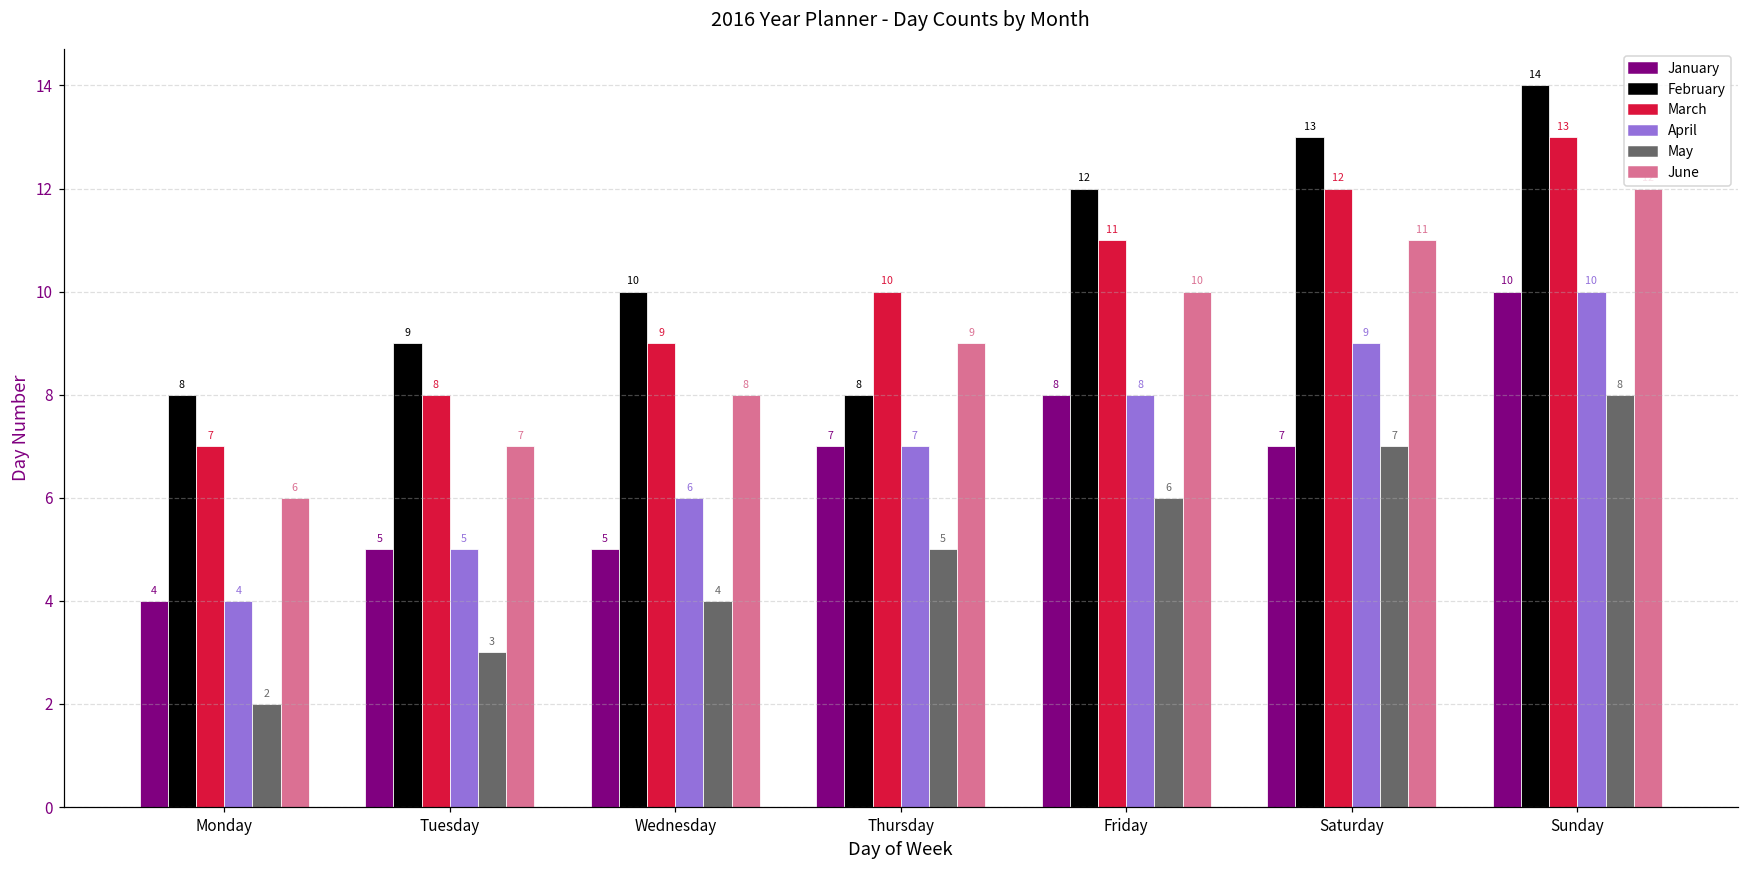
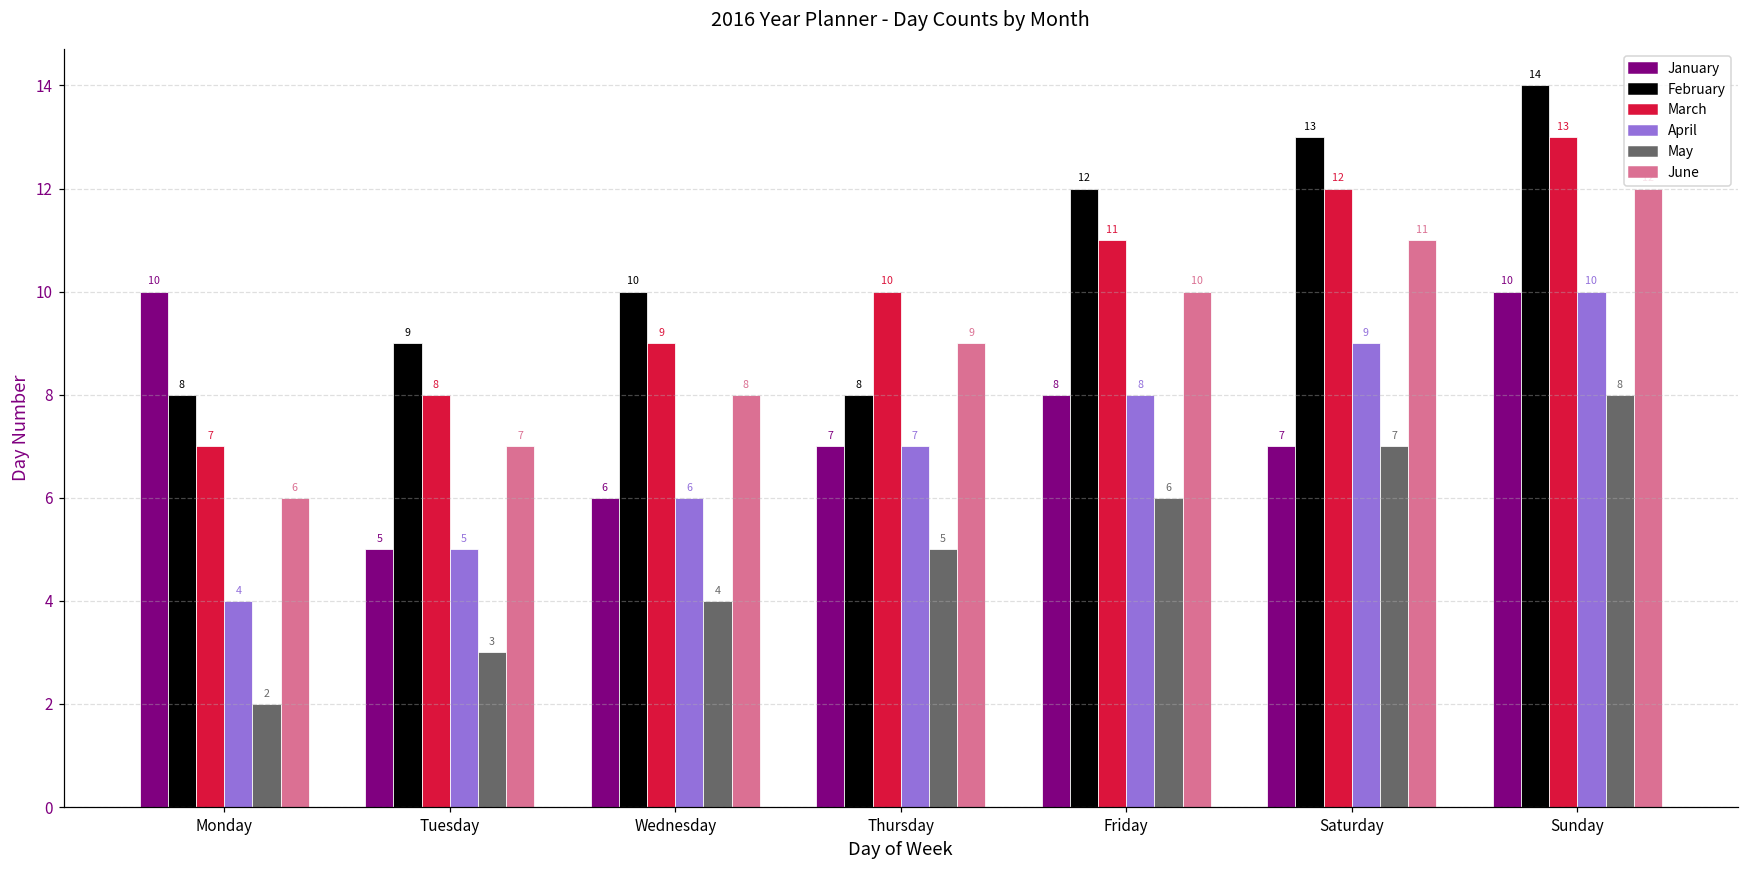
January, Monday: 4 -> 10
January, Wednesday: 5 -> 6
